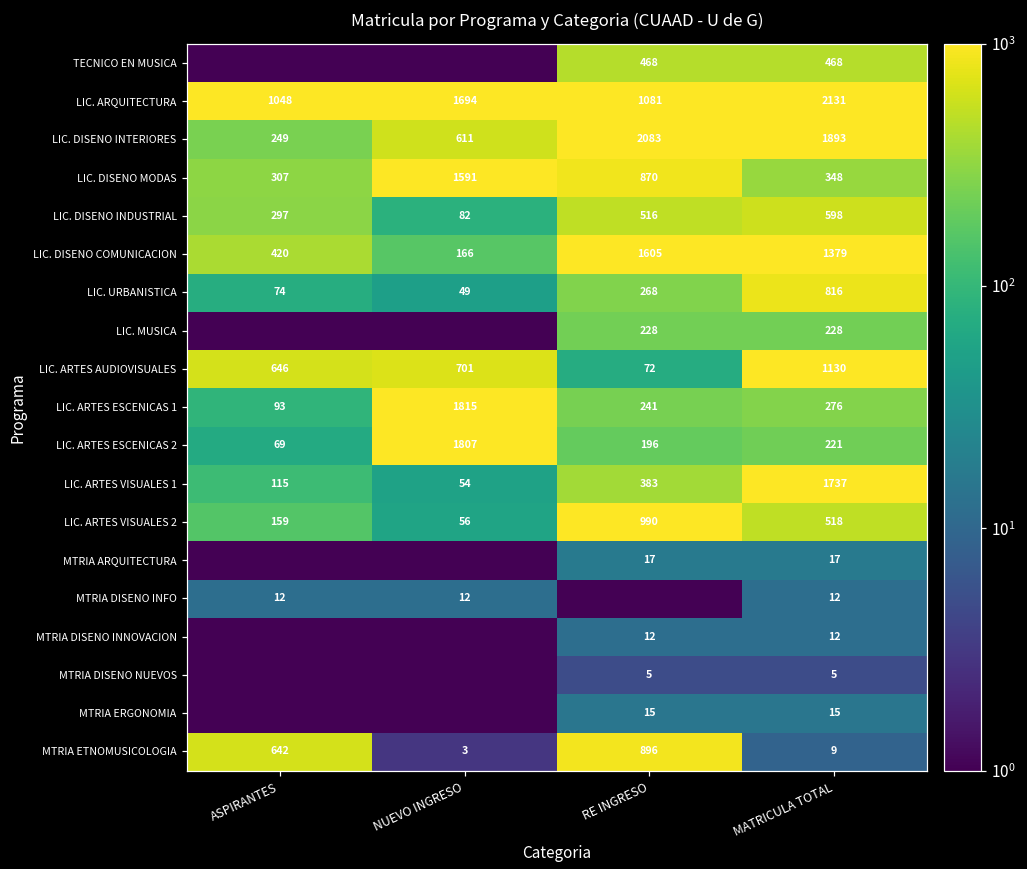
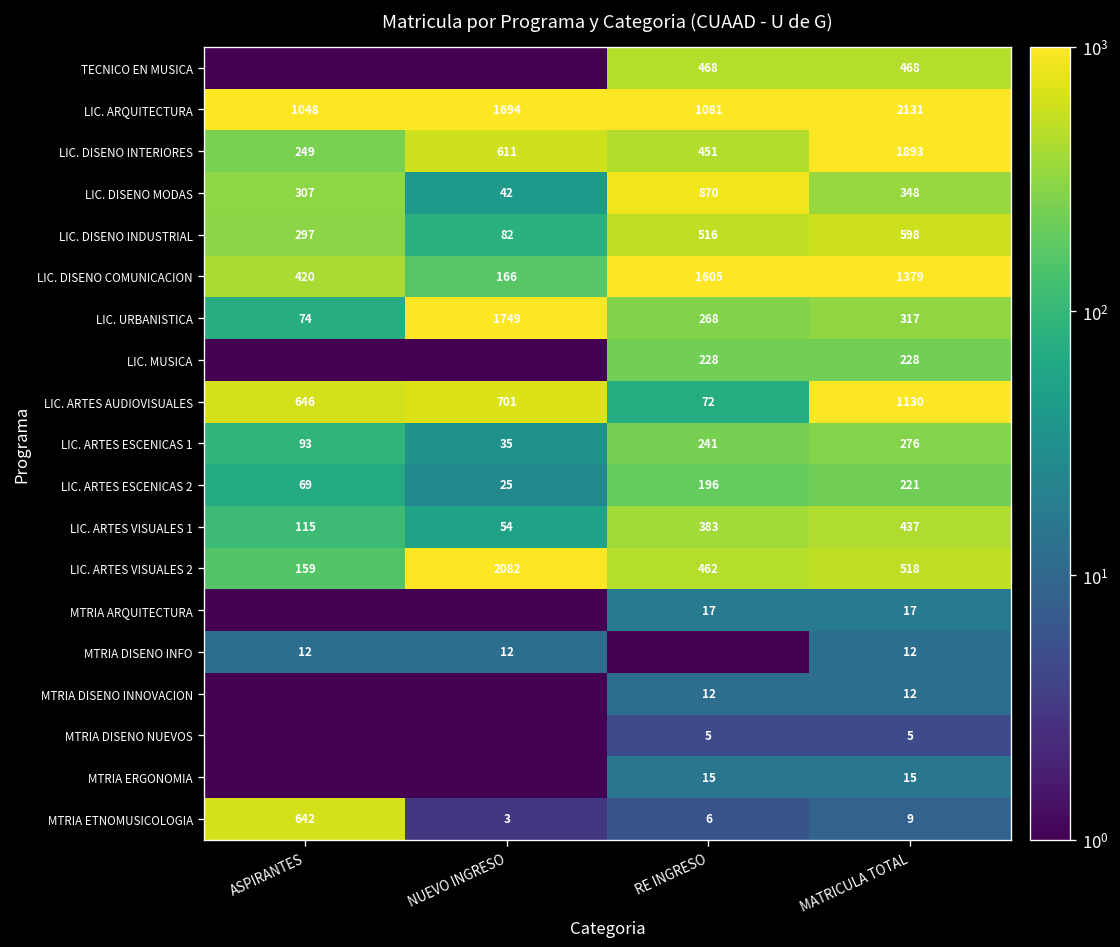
LIC. DISENO INTERIORES, RE INGRESO: 2083 -> 451
LIC. DISENO MODAS, NUEVO INGRESO: 1591 -> 42
LIC. URBANISTICA, NUEVO INGRESO: 49 -> 1749
LIC. URBANISTICA, MATRICULA TOTAL: 816 -> 317
LIC. ARTES ESCENICAS 1, NUEVO INGRESO: 1815 -> 35
LIC. ARTES ESCENICAS 2, NUEVO INGRESO: 1807 -> 25
LIC. ARTES VISUALES 1, MATRICULA TOTAL: 1737 -> 437
LIC. ARTES VISUALES 2, NUEVO INGRESO: 56 -> 2082
LIC. ARTES VISUALES 2, RE INGRESO: 990 -> 462
MTRIA ETNOMUSICOLOGIA, RE INGRESO: 896 -> 6
